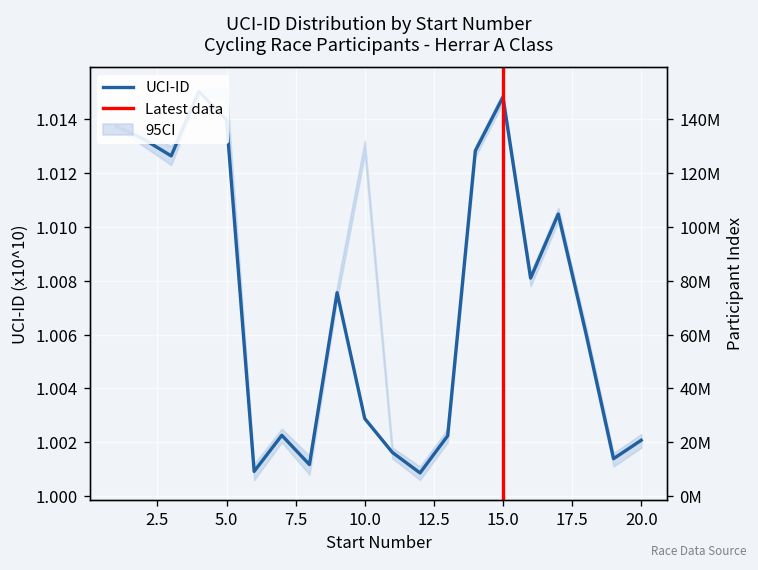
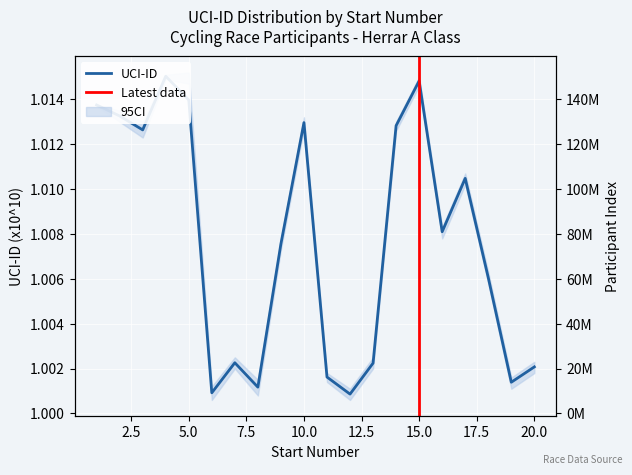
UCI-ID, 10.0: 1.0029 -> 1.0130
